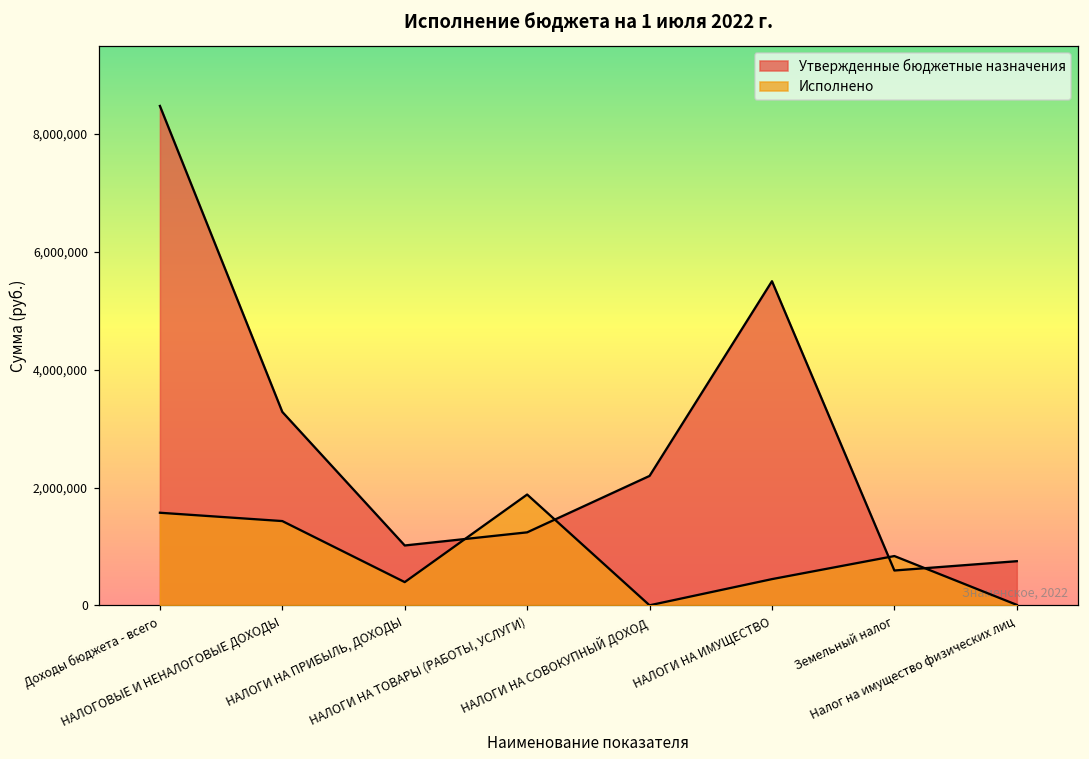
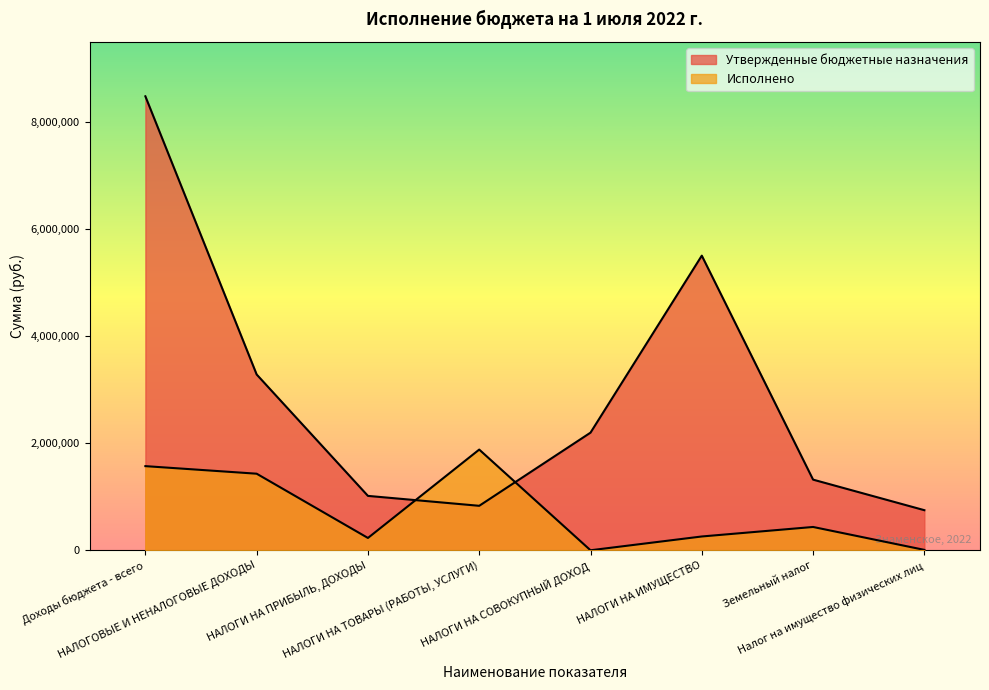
Исполнено, НАЛОГИ НА ПРИБЫЛЬ, ДОХОДЫ: 400,000 -> 200,000
Утвержденные бюджетные назначения, НАЛОГИ НА ТОВАРЫ (РАБОТЫ, УСЛУГИ): 1,200,000 -> 800,000
Исполнено, НАЛОГИ НА ИМУЩЕСТВО: 400,000 -> 300,000
Утвержденные бюджетные назначения, Земельный налог: 600,000 -> 1,300,000
Исполнено, Земельный налог: 800,000 -> 400,000
